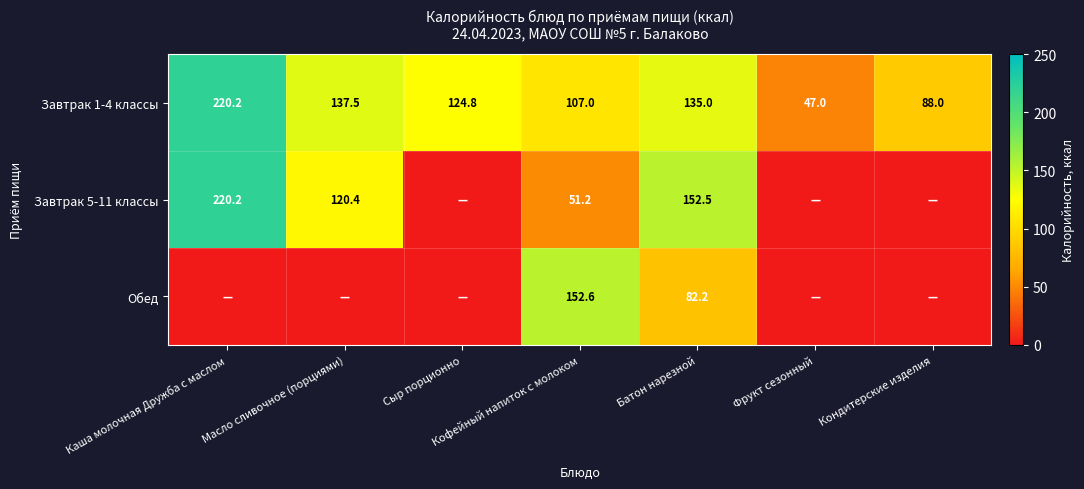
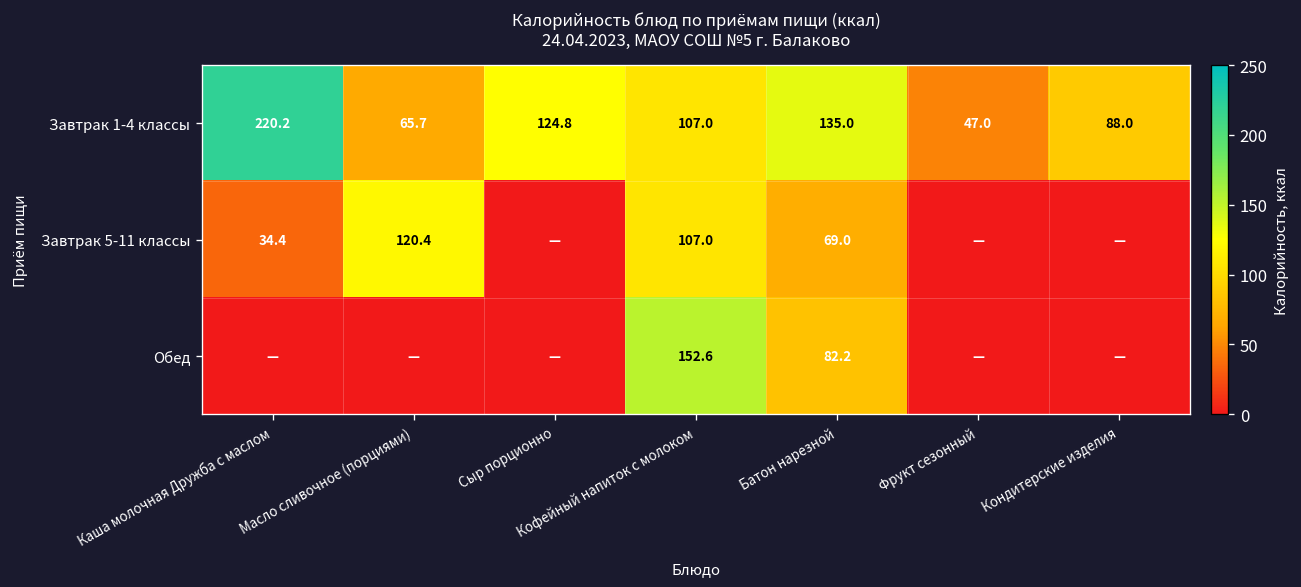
Завтрак 1-4 классы, Масло сливочное (порциями): 137.5 -> 65.7
Завтрак 5-11 классы, Каша молочная Дружба с маслом: 220.2 -> 34.4
Завтрак 5-11 классы, Кофейный напиток с молоком: 51.2 -> 107.0
Завтрак 5-11 классы, Батон нарезной: 152.5 -> 69.0
